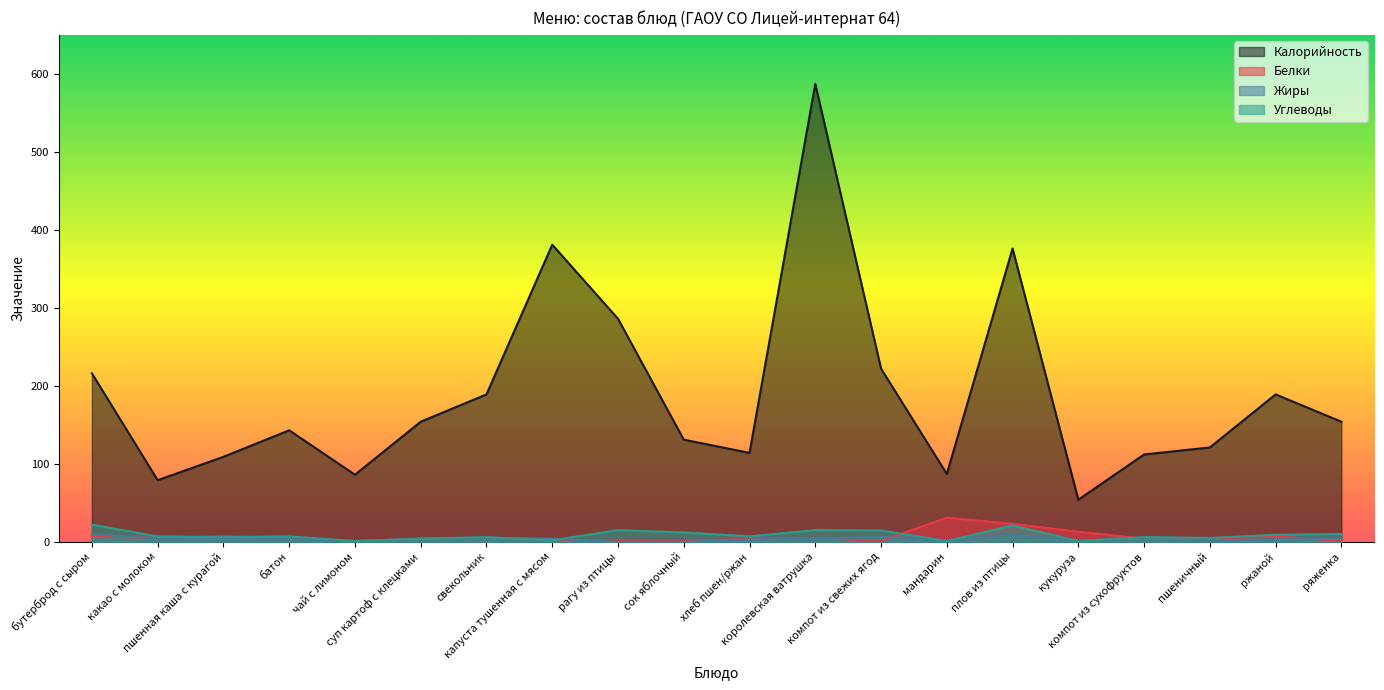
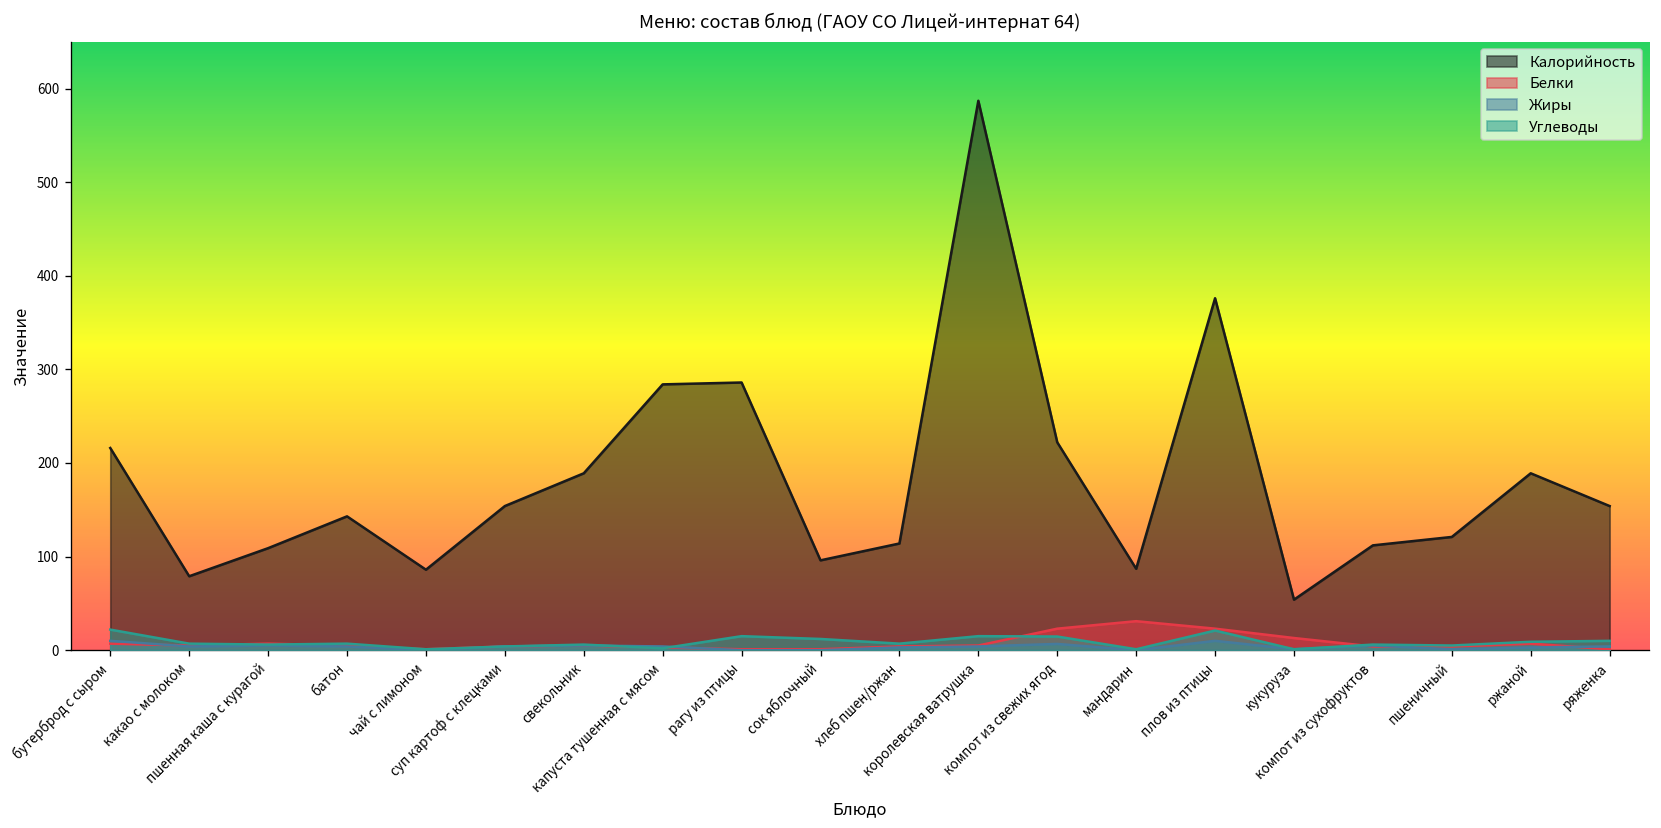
Калорийность, капуста тушенная с мясом: 380 -> 280
Калорийность, сок яблочный: 130 -> 100
Белки, компот из свежих ягод: 0 -> 20
